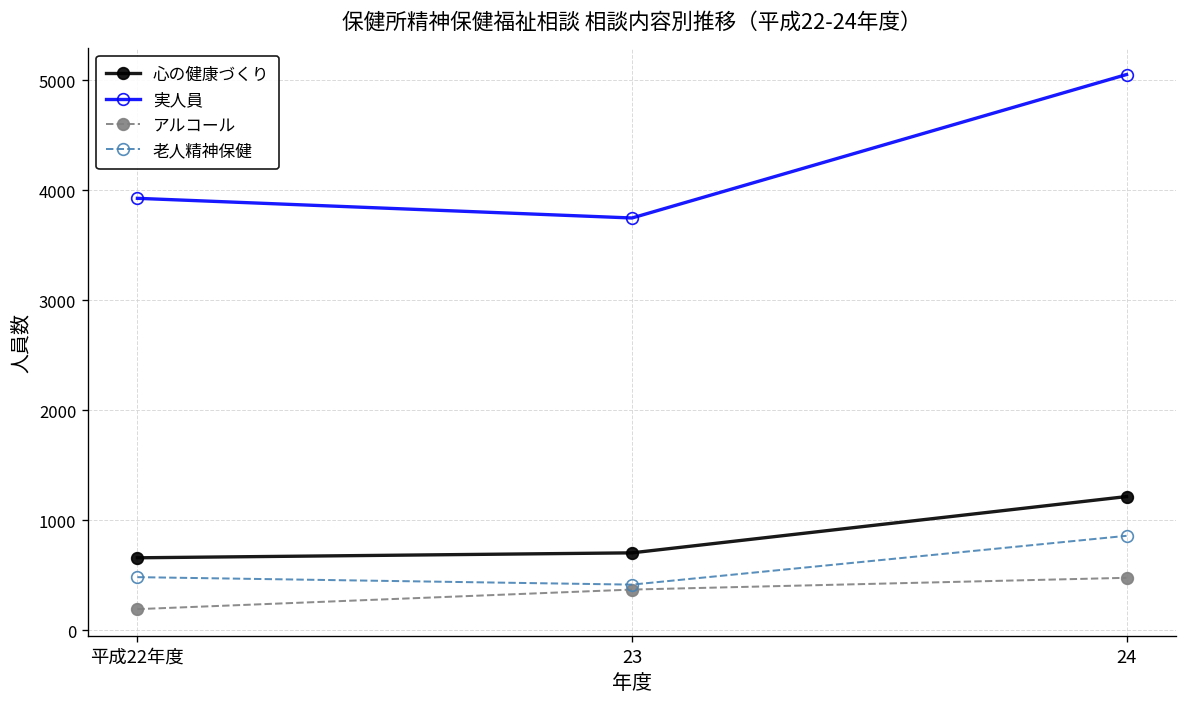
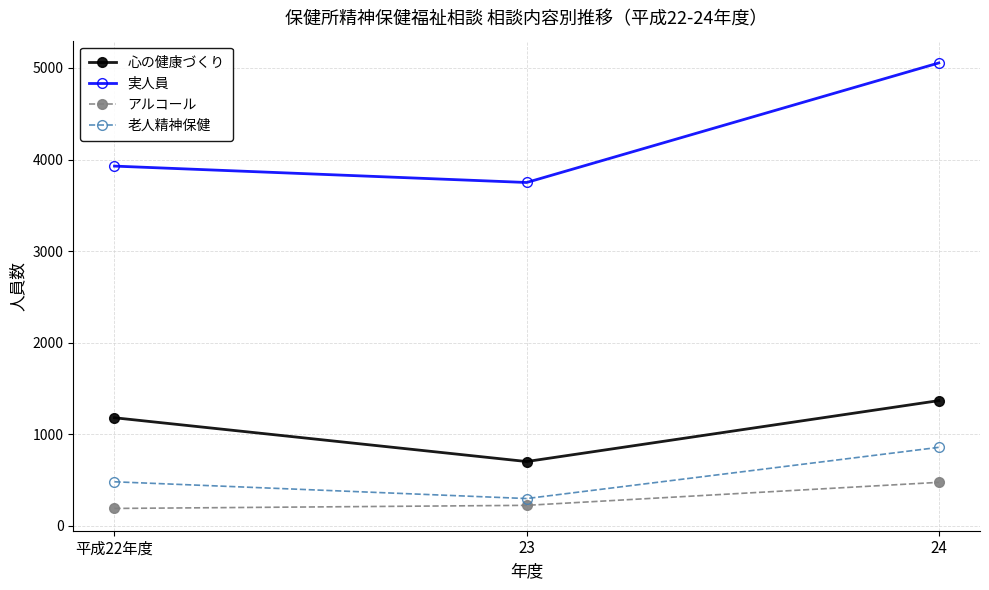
心の健康づくり, 平成22年度: 700 -> 1200
アルコール, 23: 400 -> 200
老人精神保健, 23: 400 -> 300
心の健康づくり, 24: 1200 -> 1400
